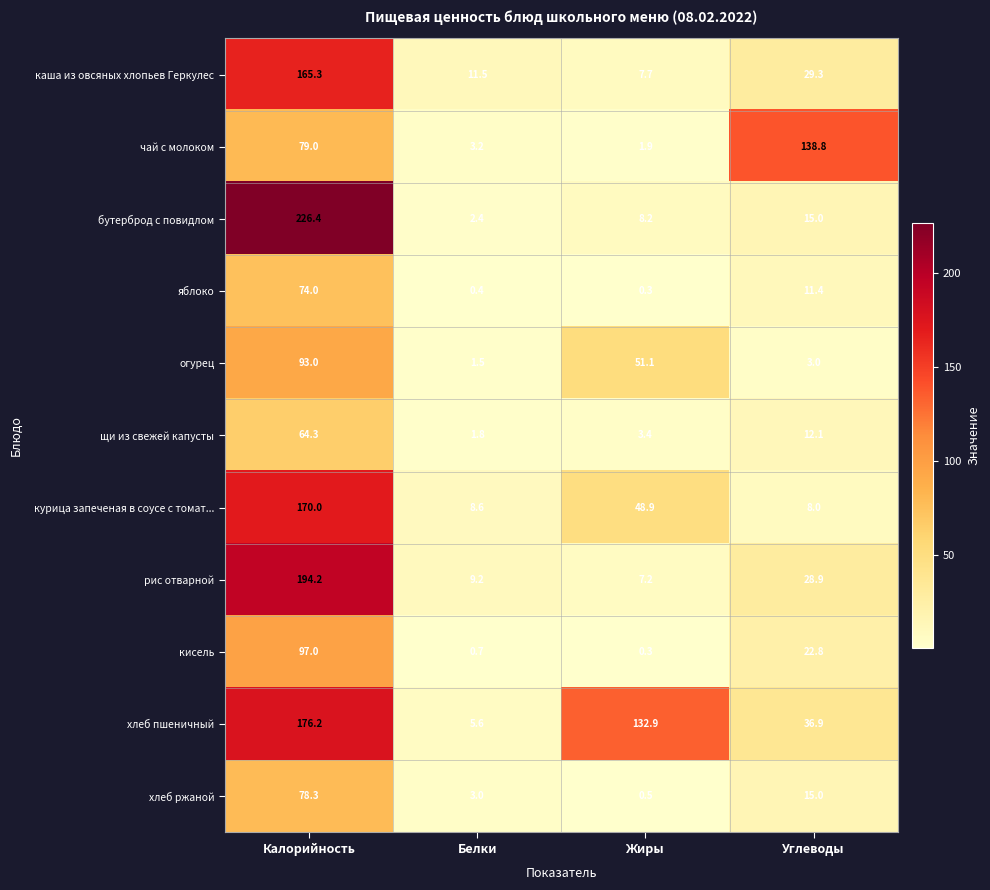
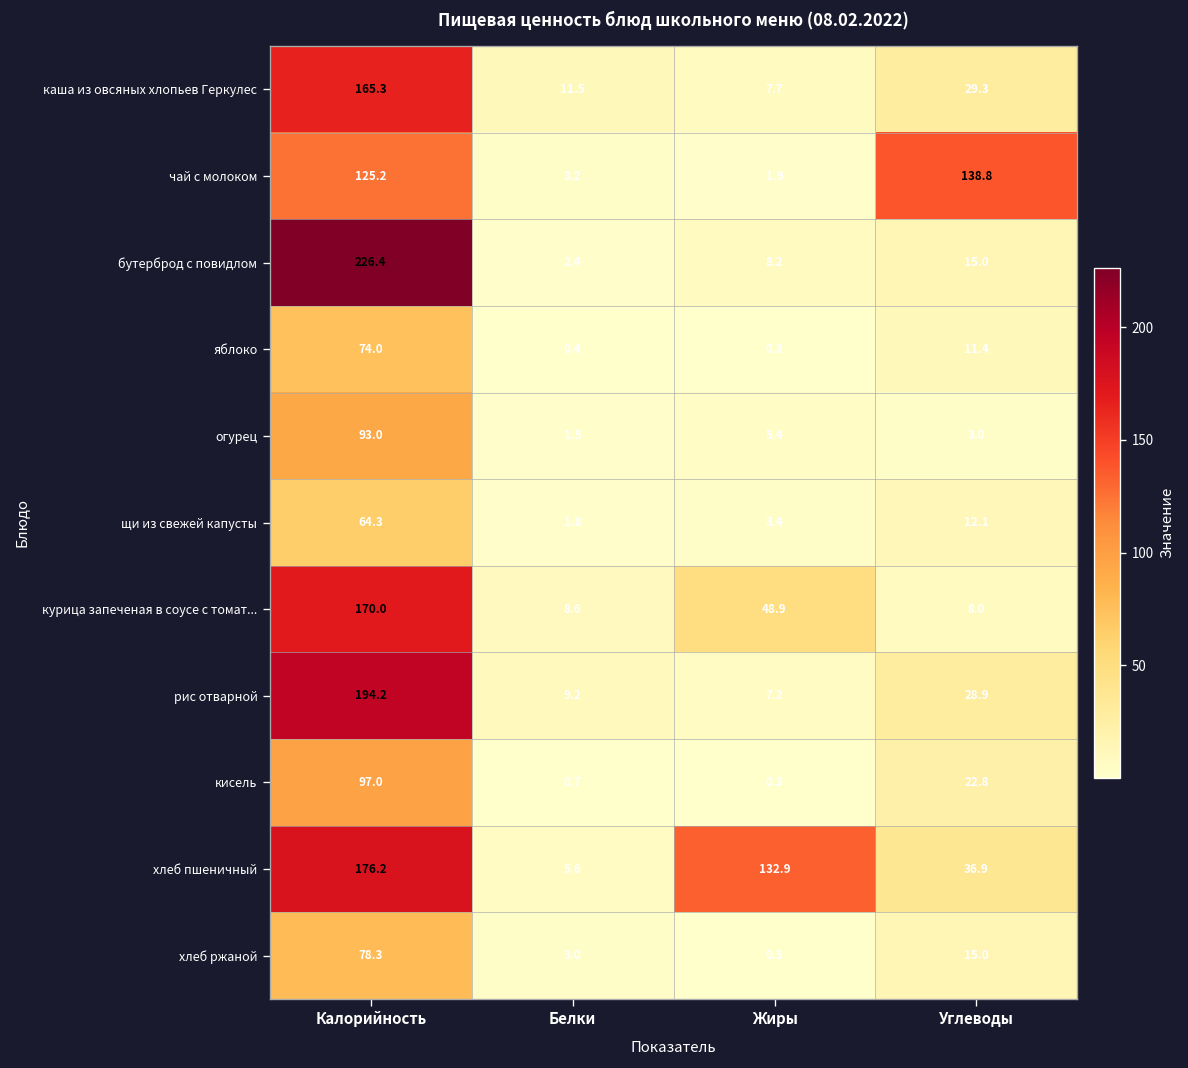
чай с молоком, Калорийность: 79.0 -> 125.2
огурец, Жиры: 51.1 -> 5.4
